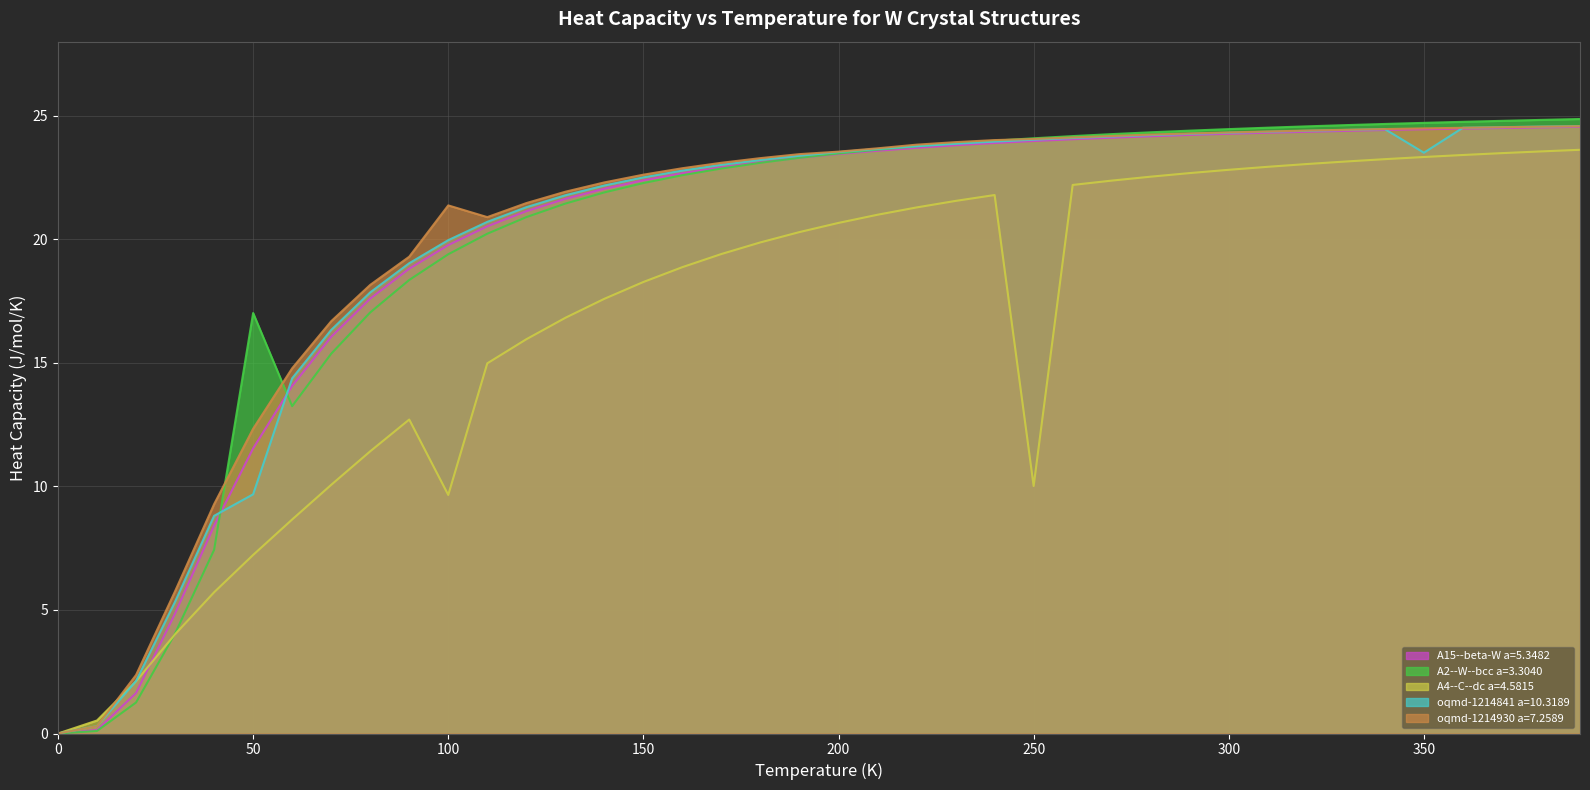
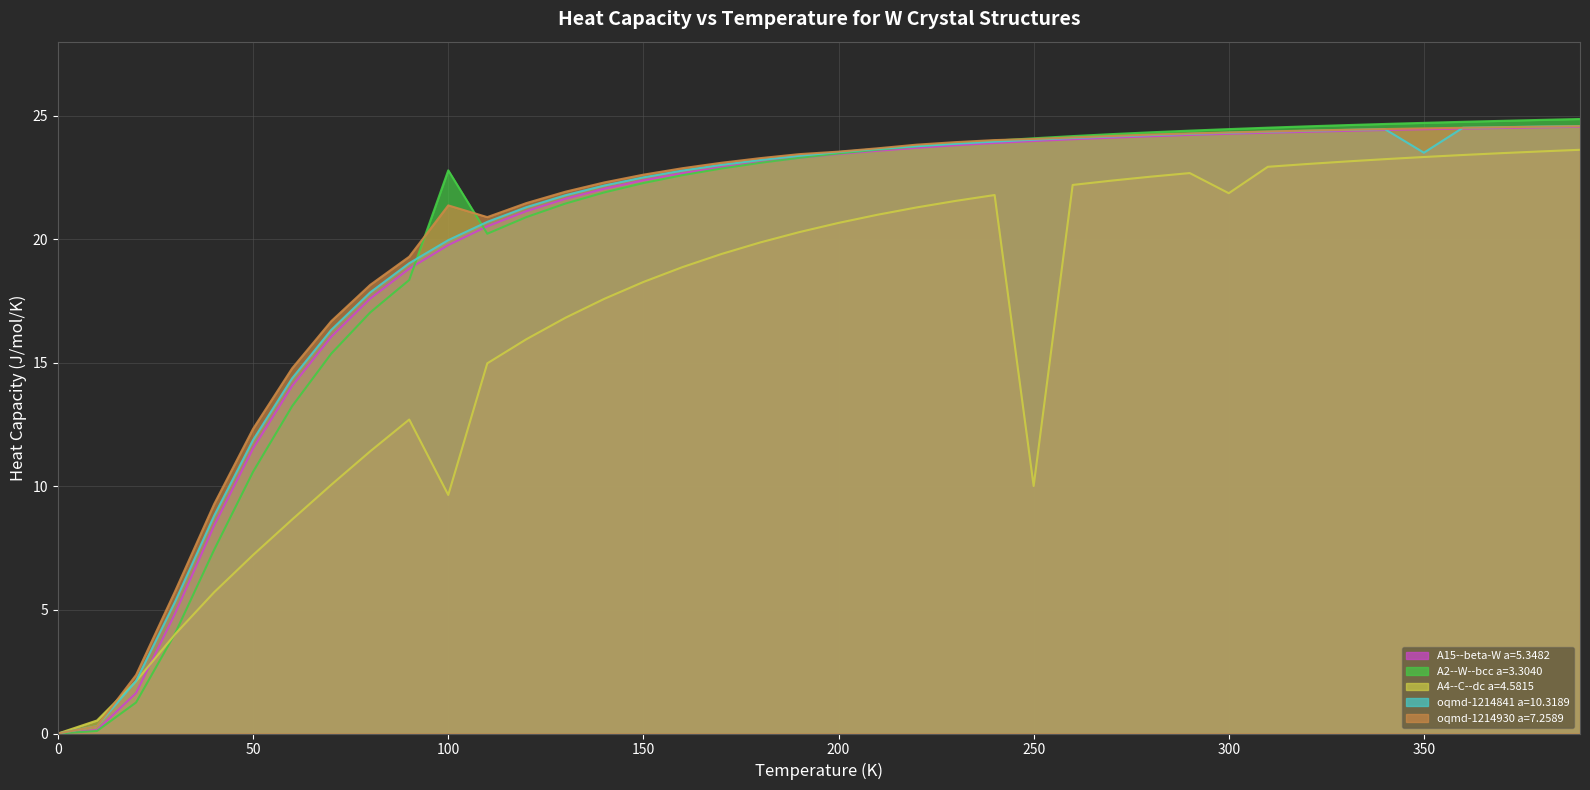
A2--W--bcc a=3.3040, 50: 17.0 -> 10.6
oqmd-1214841 a=10.3189, 50: 9.7 -> 11.9
A2--W--bcc a=3.3040, 100: 19.4 -> 22.8
A4--C--dc a=4.5815, 300: 22.8 -> 21.9
